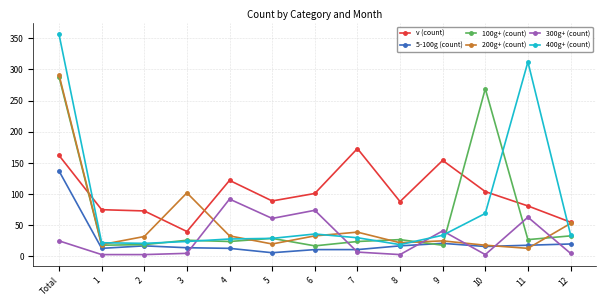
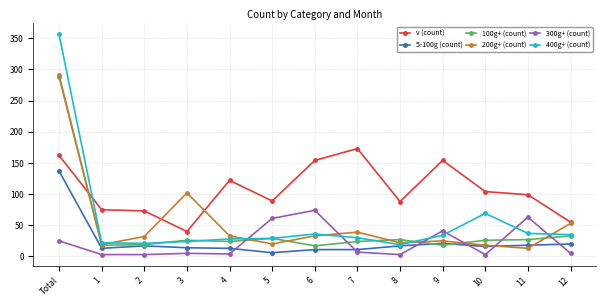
300g+ (count), 4: 90 -> 0
v (count), 6: 100 -> 150
100g+ (count), 10: 270 -> 30
v (count), 11: 80 -> 100
400g+ (count), 11: 310 -> 40
